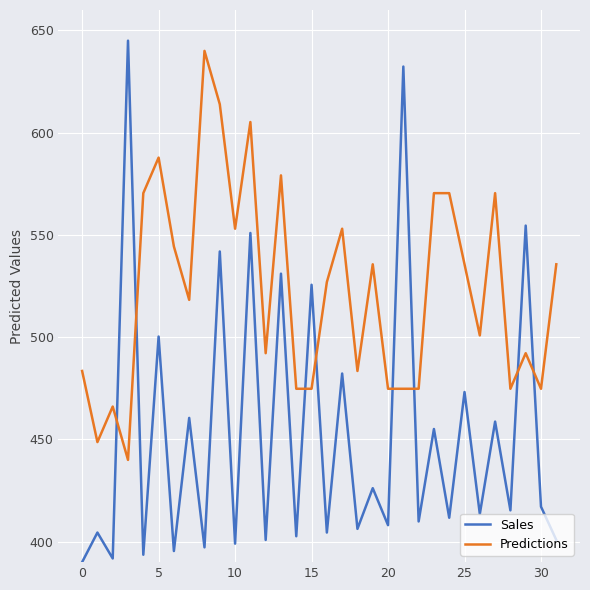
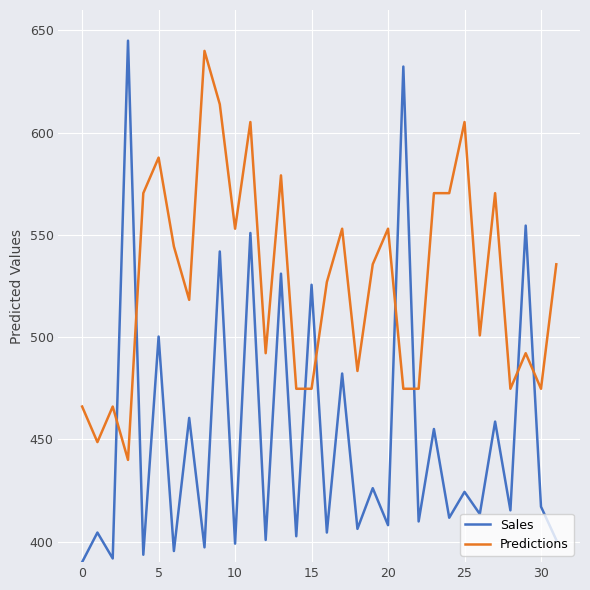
Predictions, 0: 483 -> 466
Predictions, 20: 475 -> 553
Sales, 25: 473 -> 424
Predictions, 25: 536 -> 605
